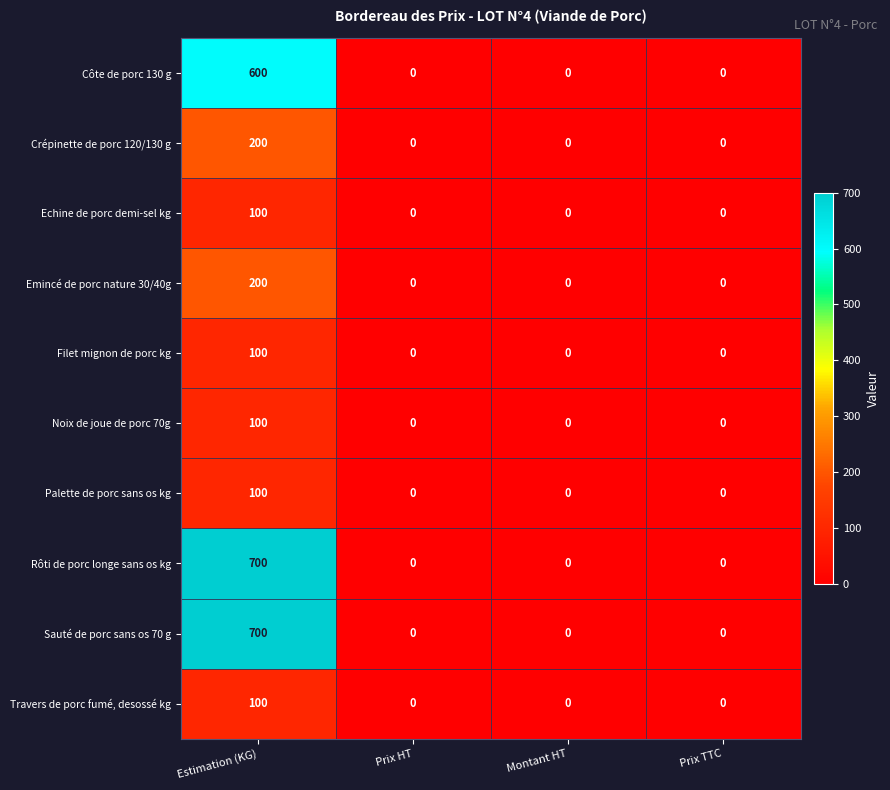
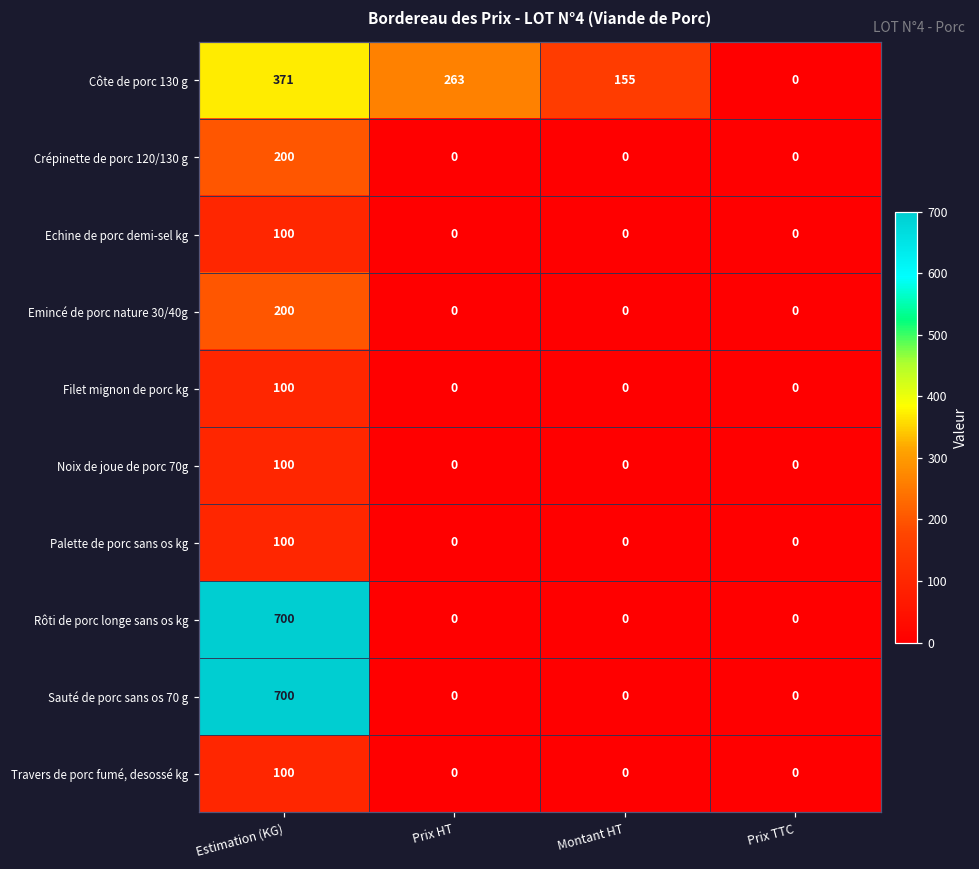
Côte de porc 130 g, Estimation (KG): 600 -> 371
Côte de porc 130 g, Prix HT: 0 -> 263
Côte de porc 130 g, Montant HT: 0 -> 155
